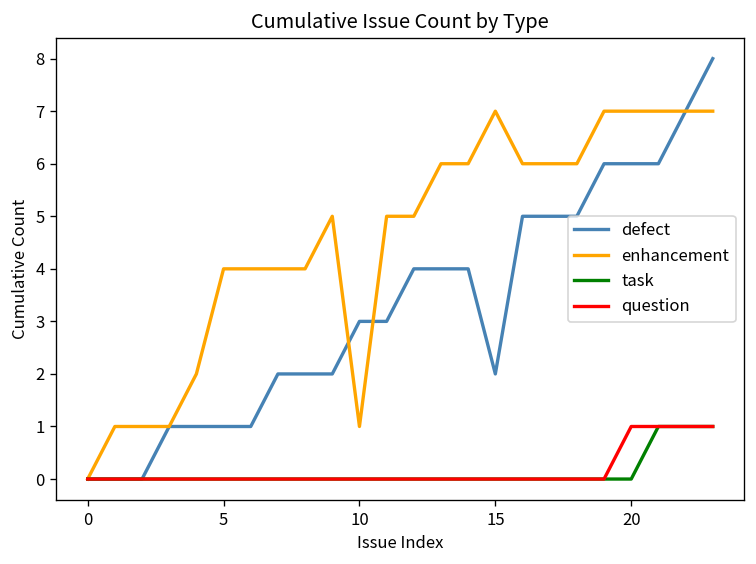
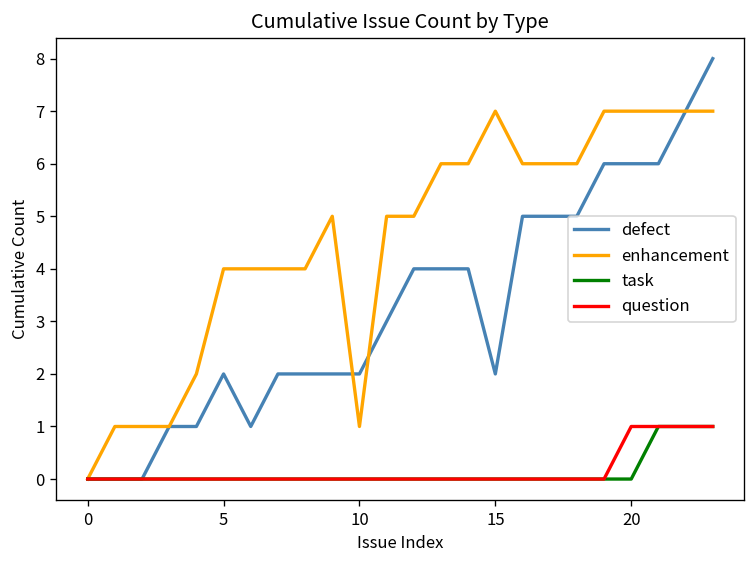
defect, 5: 1 -> 2
defect, 10: 3 -> 2
